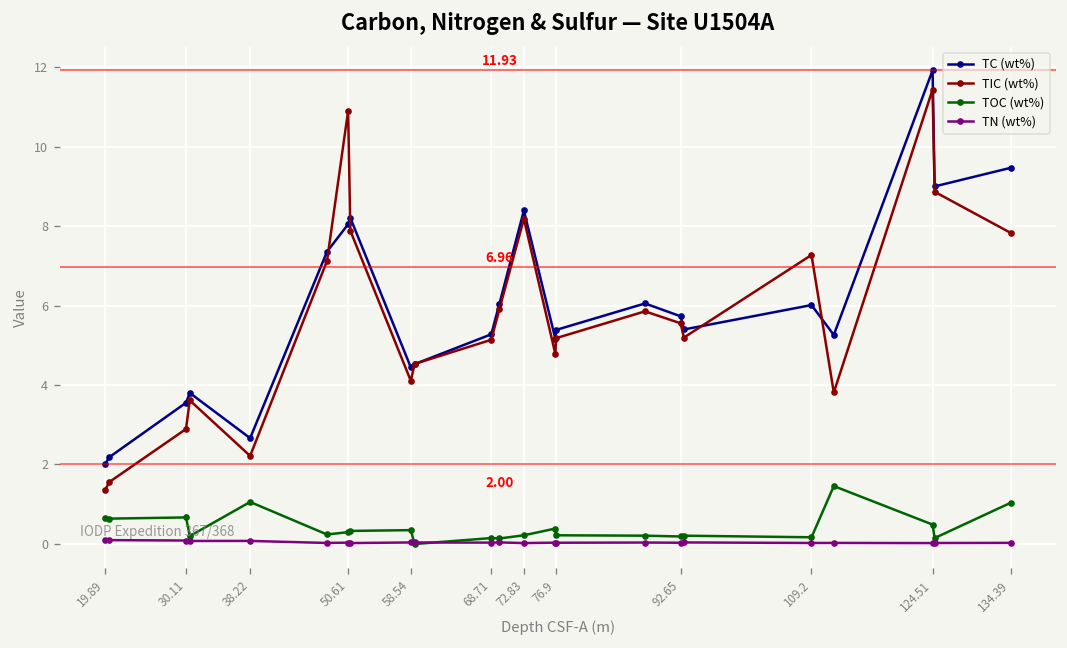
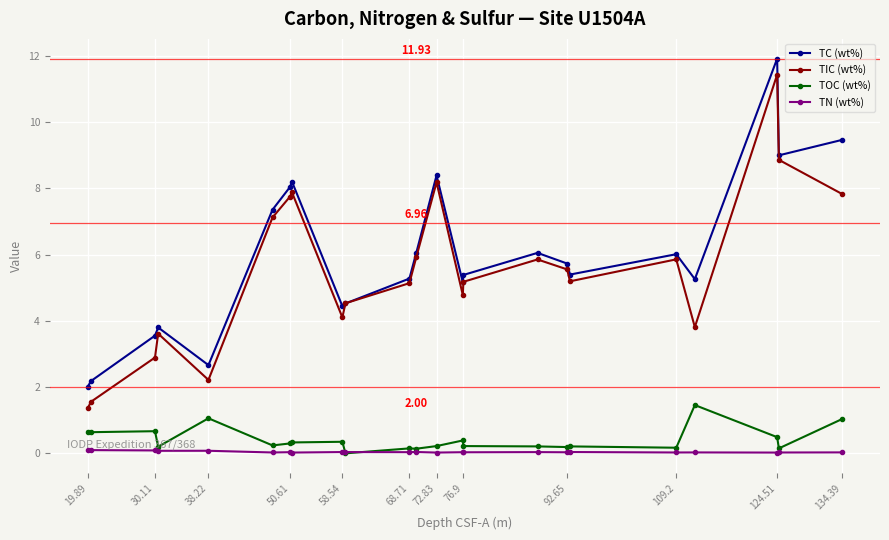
TIC (wt%), 50.61: 10.9 -> 7.8
TIC (wt%), 109.2: 7.3 -> 5.9
